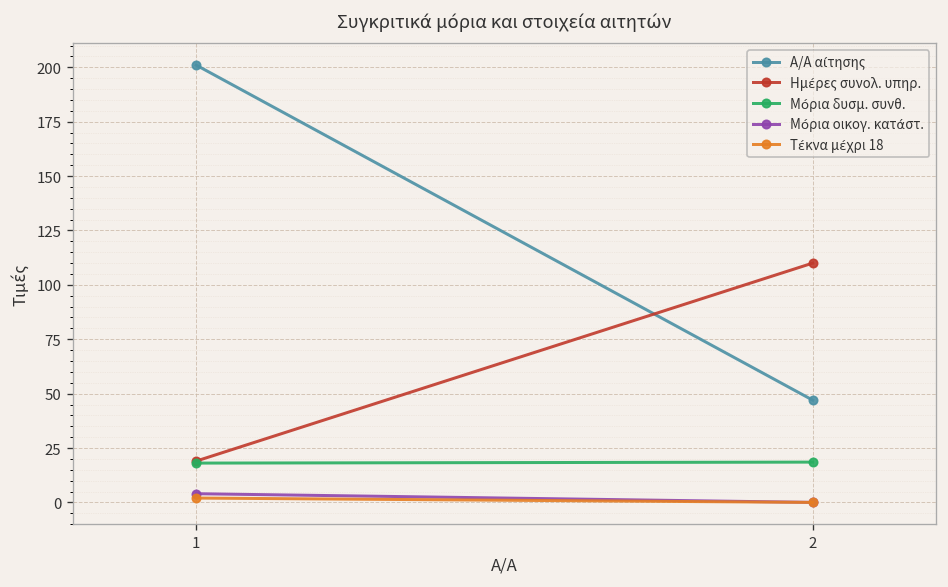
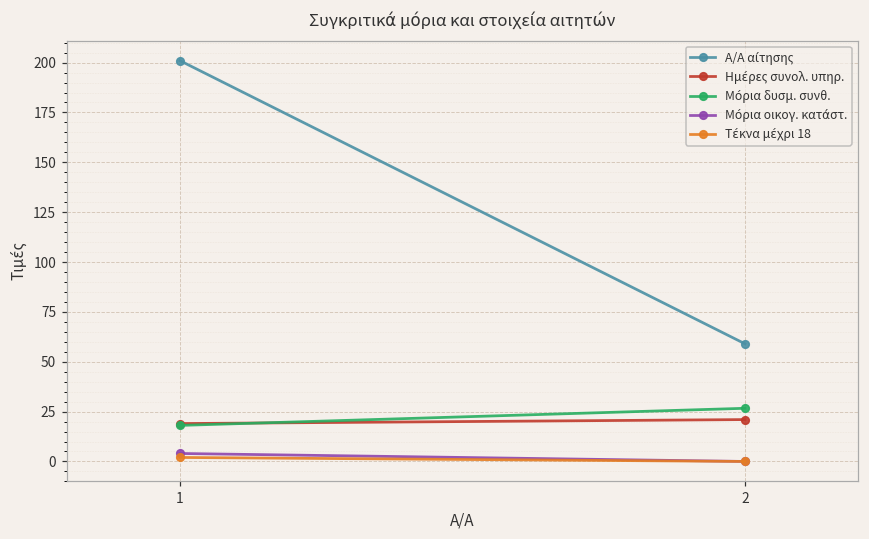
Α/Α αίτησης, 2: 47 -> 59
Ημέρες συνολ. υπηρ., 2: 110 -> 21
Μόρια δυσμ. συνθ., 2: 19 -> 27
